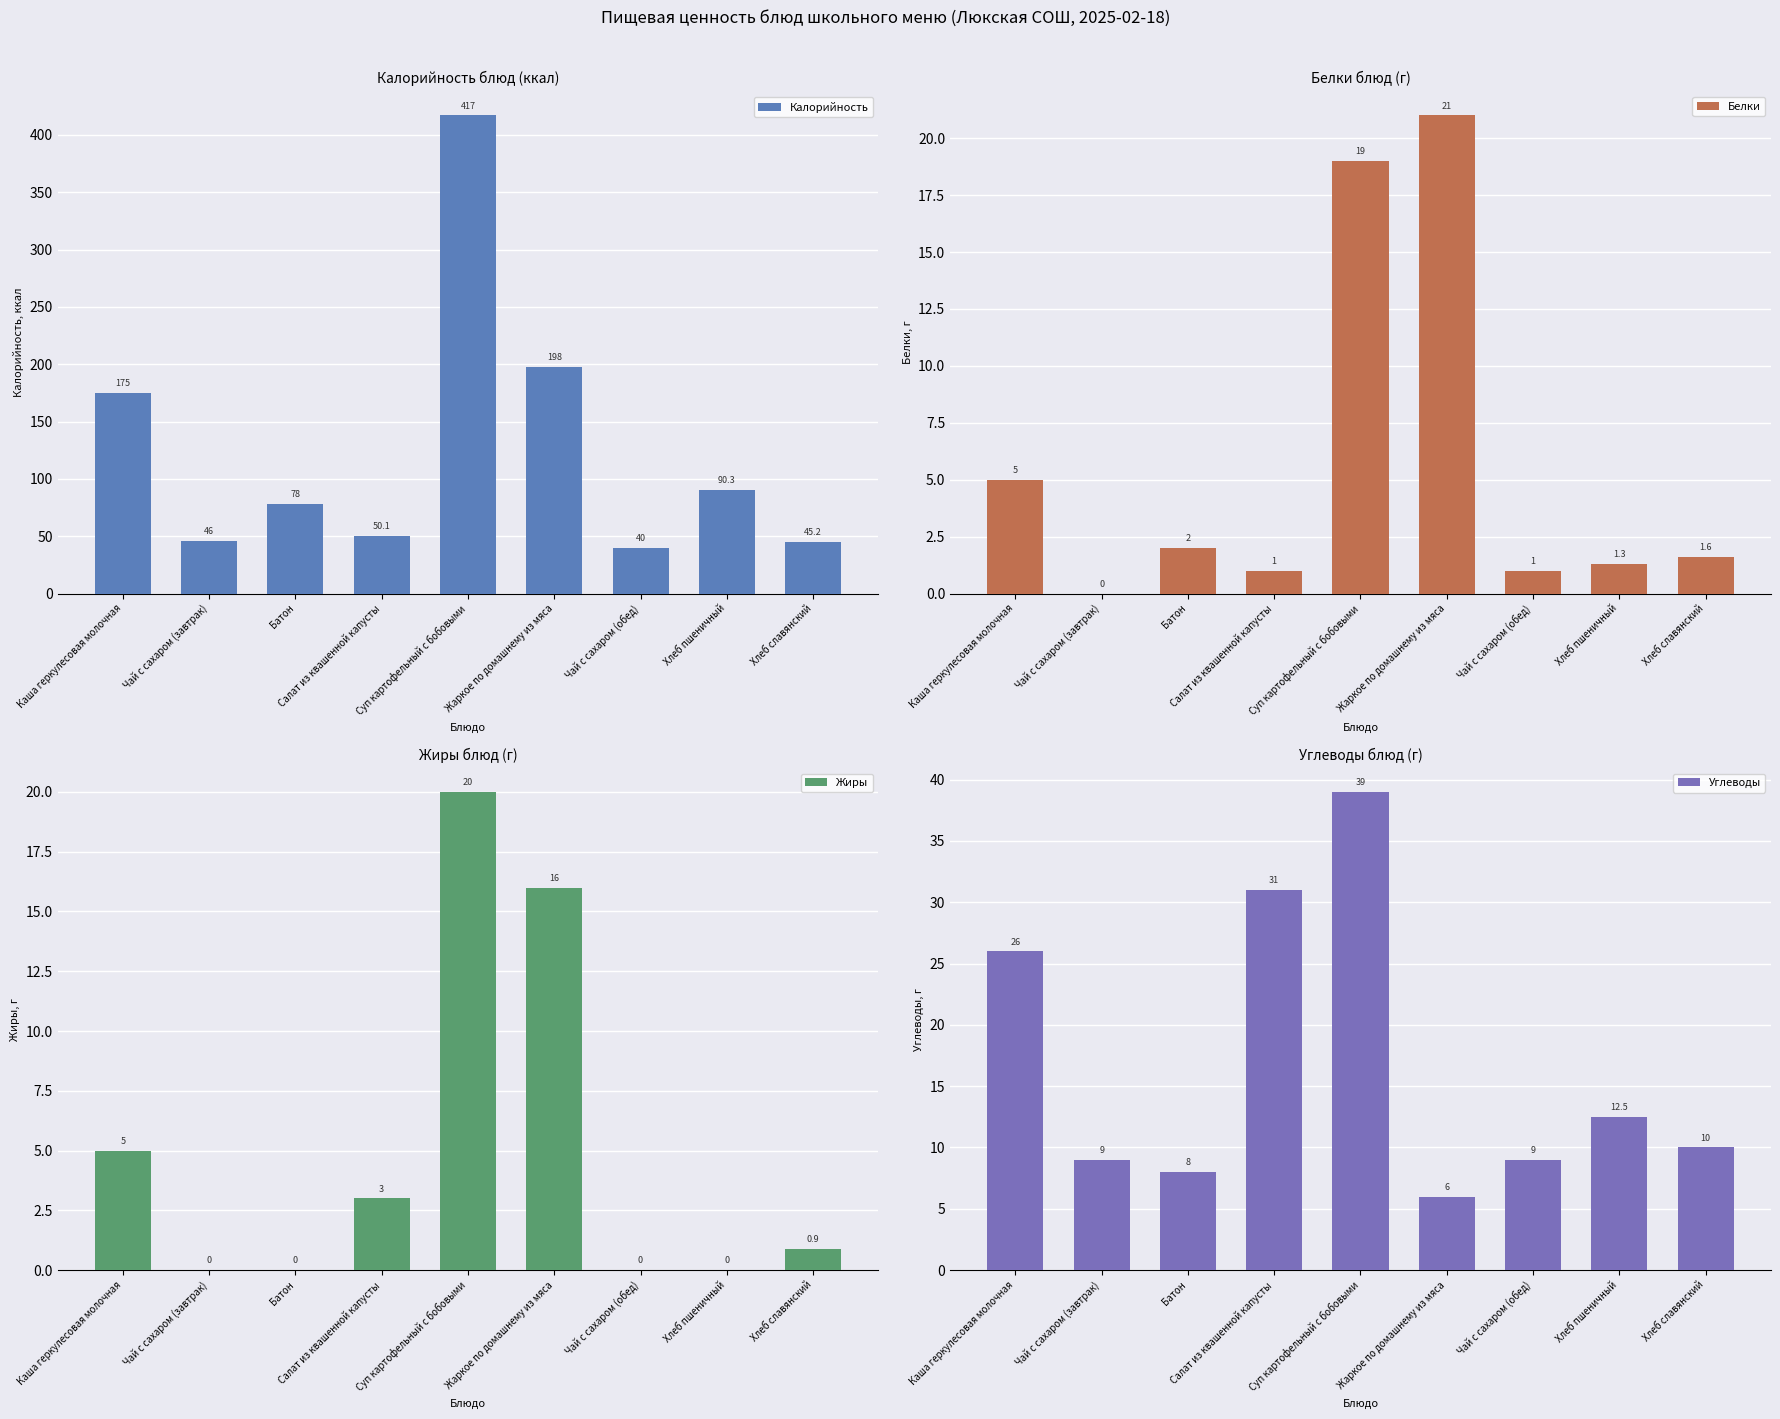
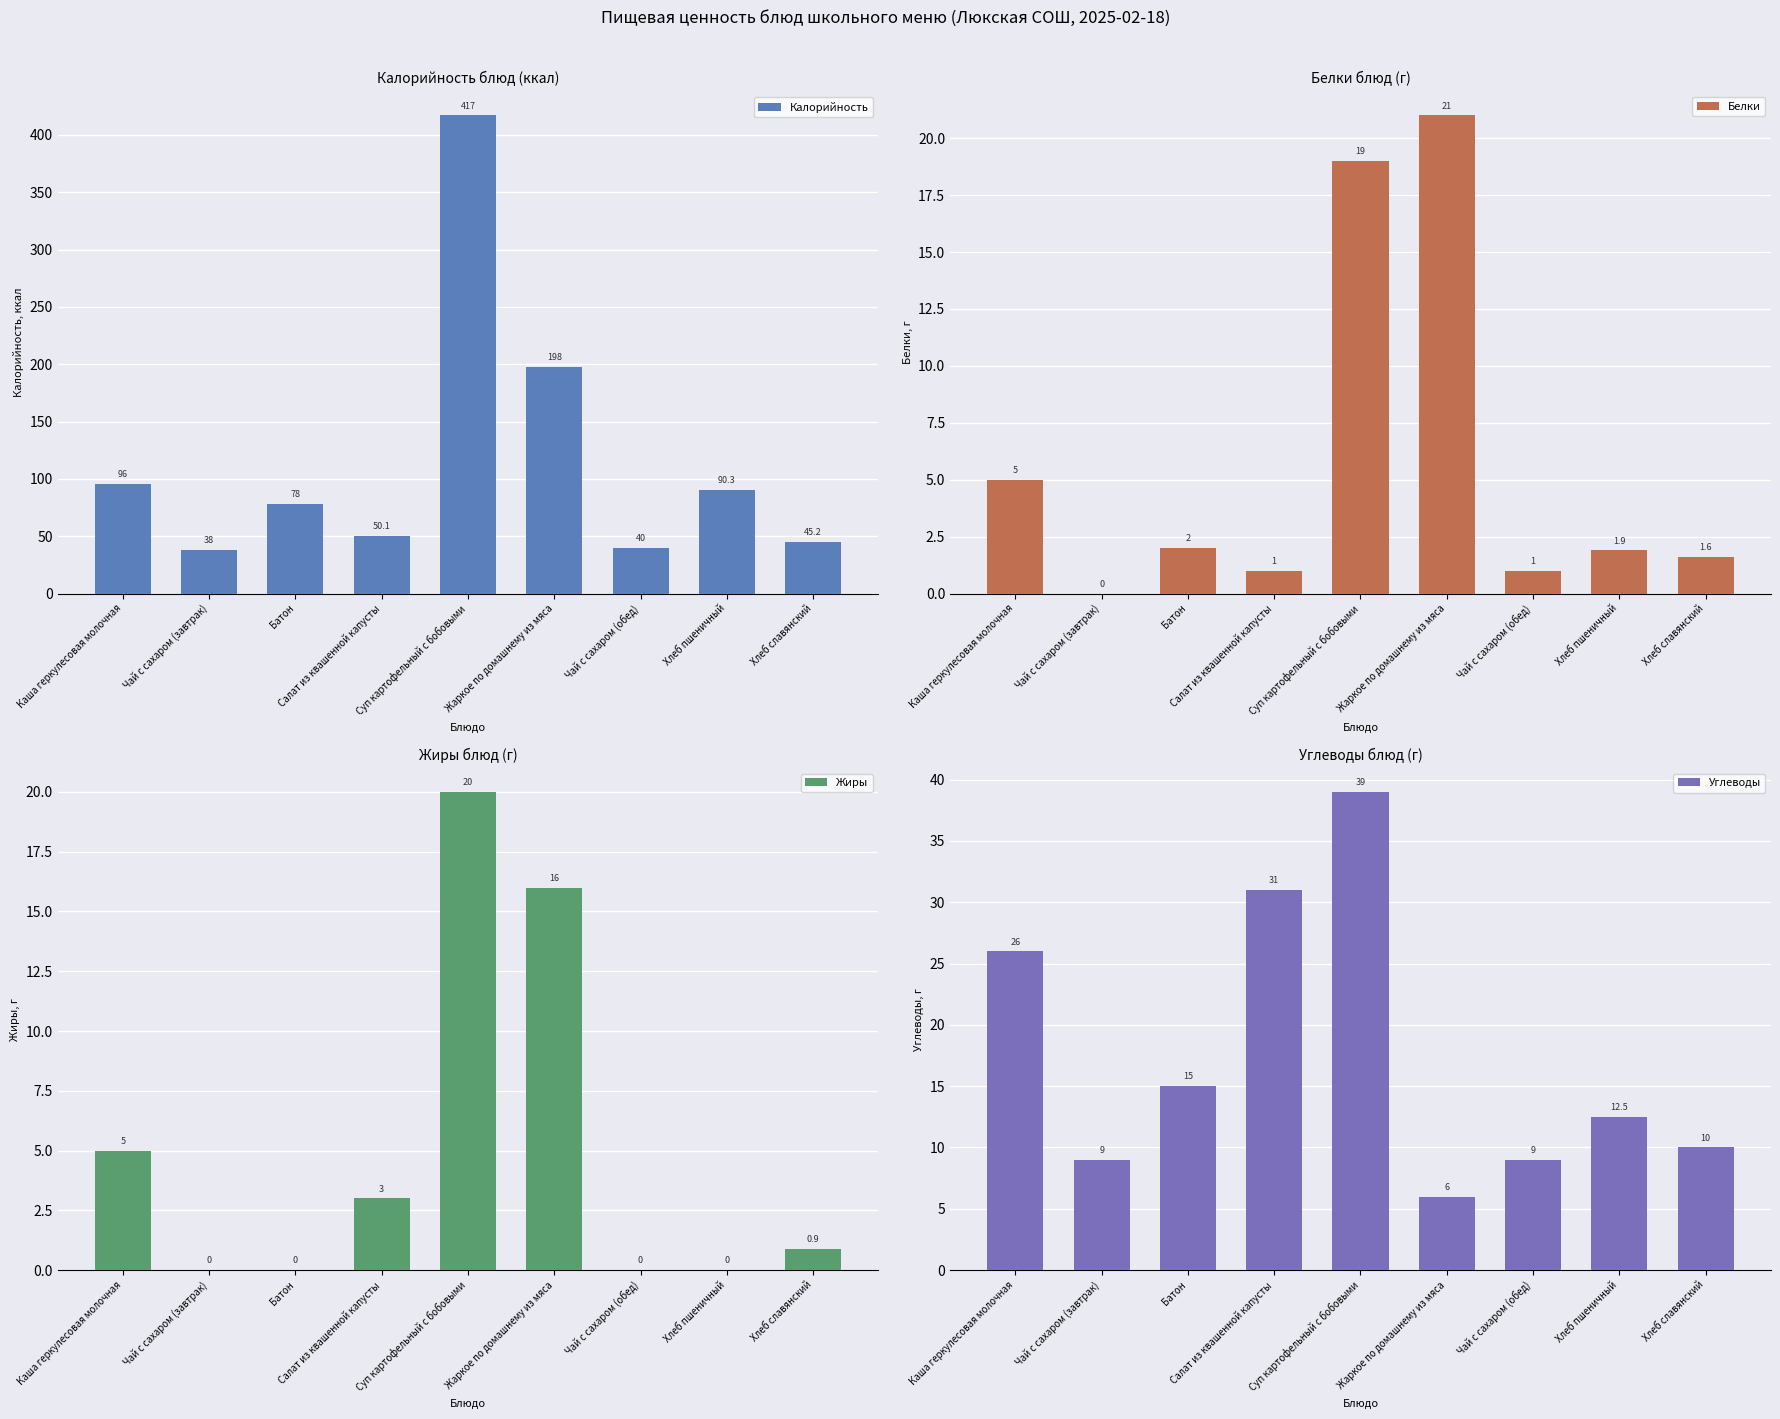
Калорийность блюд (ккал), Каша геркулесовая молочная: 175 -> 96
Калорийность блюд (ккал), Чай с сахаром (завтрак): 46 -> 38
Белки блюд (г), Хлеб пшеничный: 1.3 -> 1.9
Углеводы блюд (г), Батон: 8 -> 15
